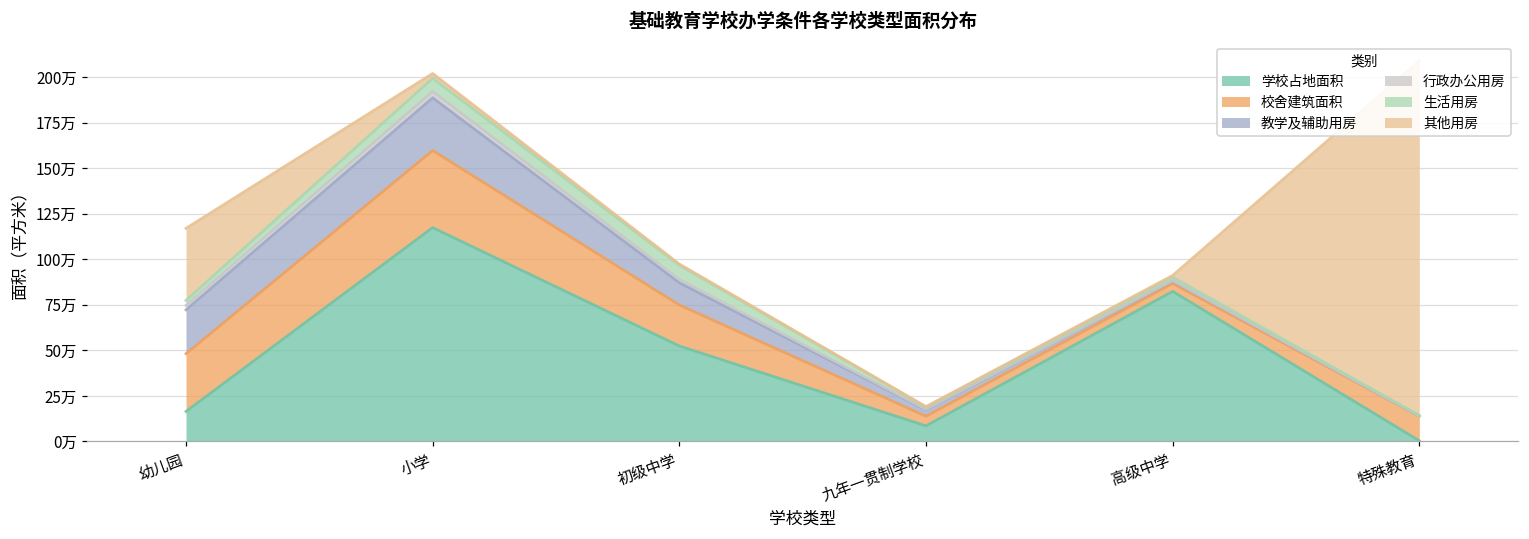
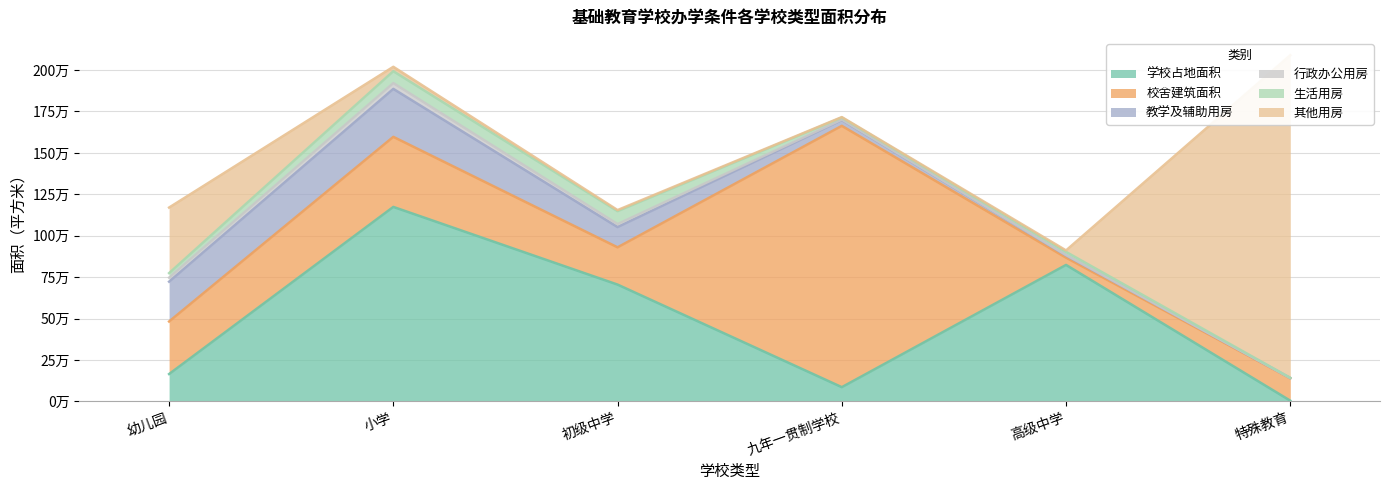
学校占地面积, 初级中学: 52万 -> 70万
校舍建筑面积, 九年一贯制学校: 5万 -> 158万
